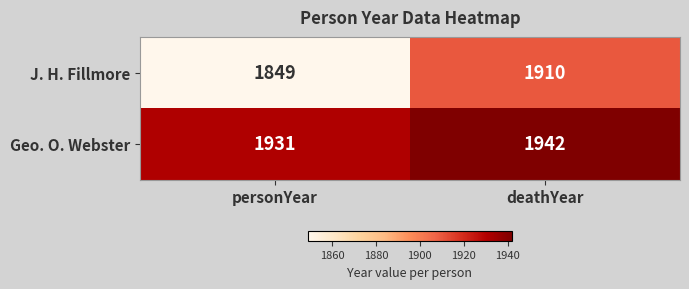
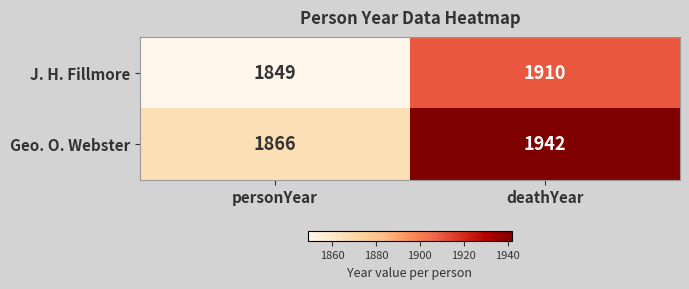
Geo. O. Webster, personYear: 1931 -> 1866
